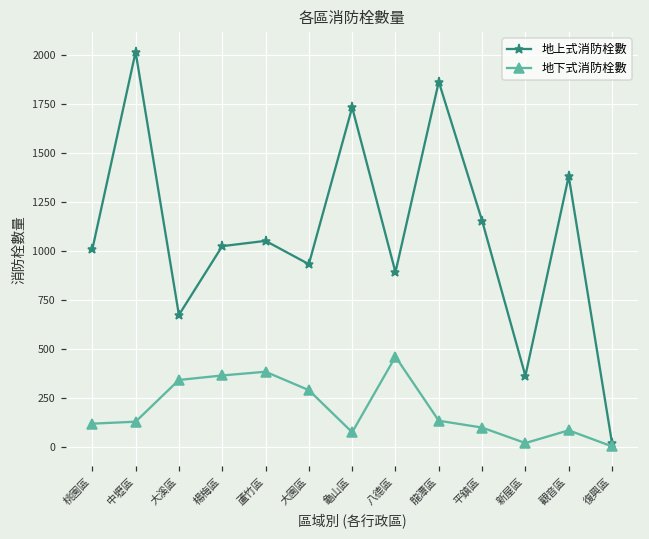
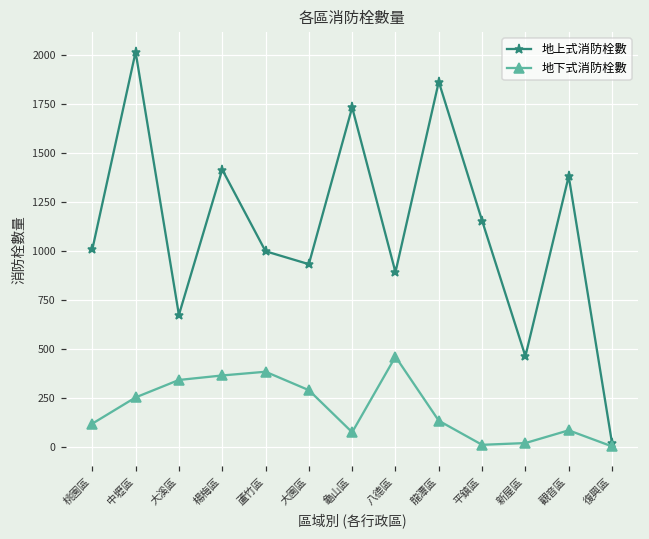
地下式消防栓數, 中壢區: 130 -> 250
地上式消防栓數, 楊梅區: 1030 -> 1420
地上式消防栓數, 蘆竹區: 1050 -> 1000
地下式消防栓數, 平鎮區: 100 -> 10
地上式消防栓數, 新屋區: 360 -> 460
